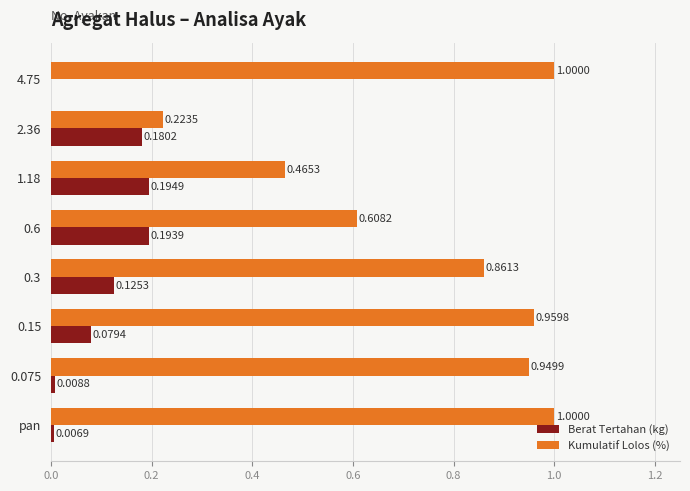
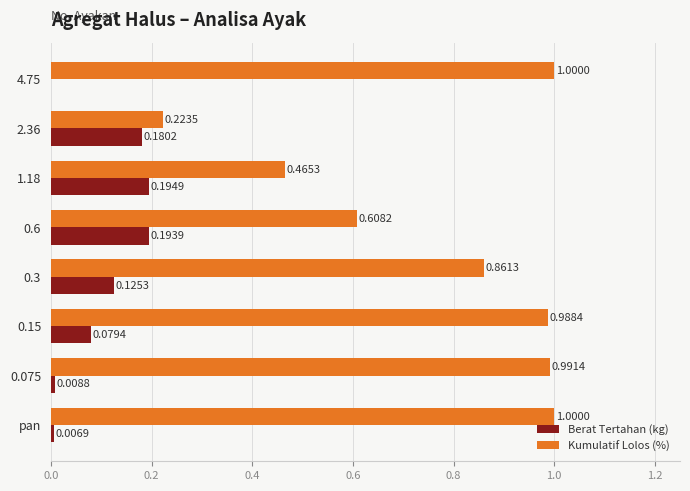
Kumulatif Lolos (%), 0.15: 0.9598 -> 0.9884
Kumulatif Lolos (%), 0.075: 0.9499 -> 0.9914
